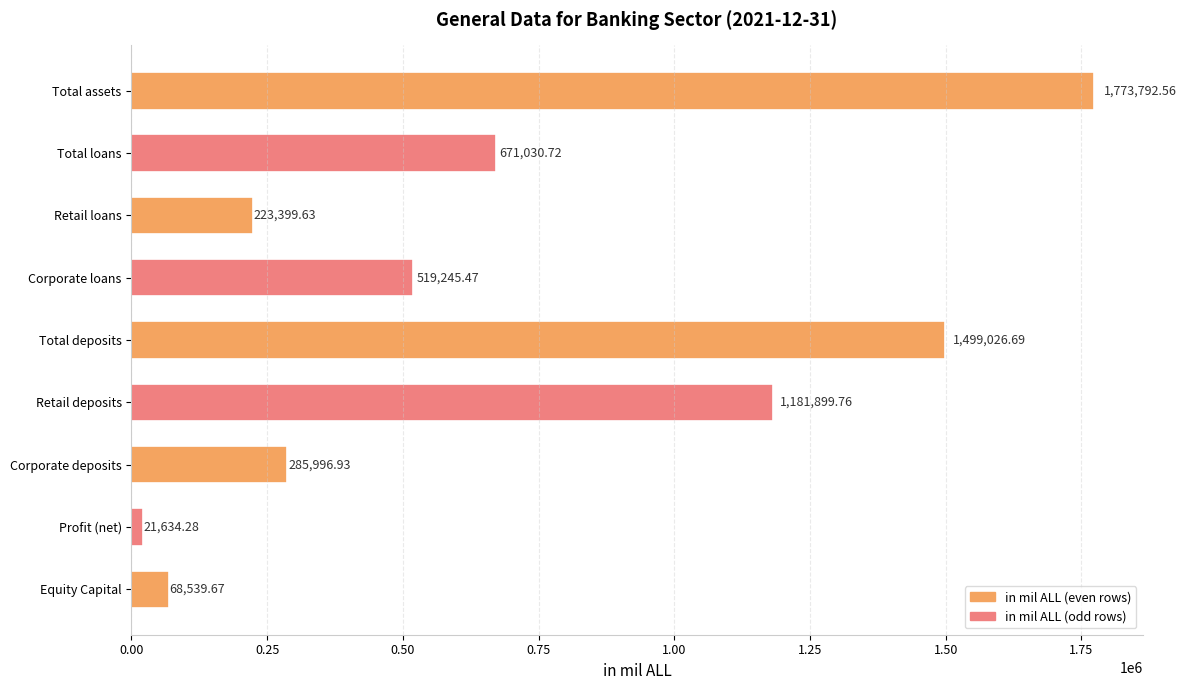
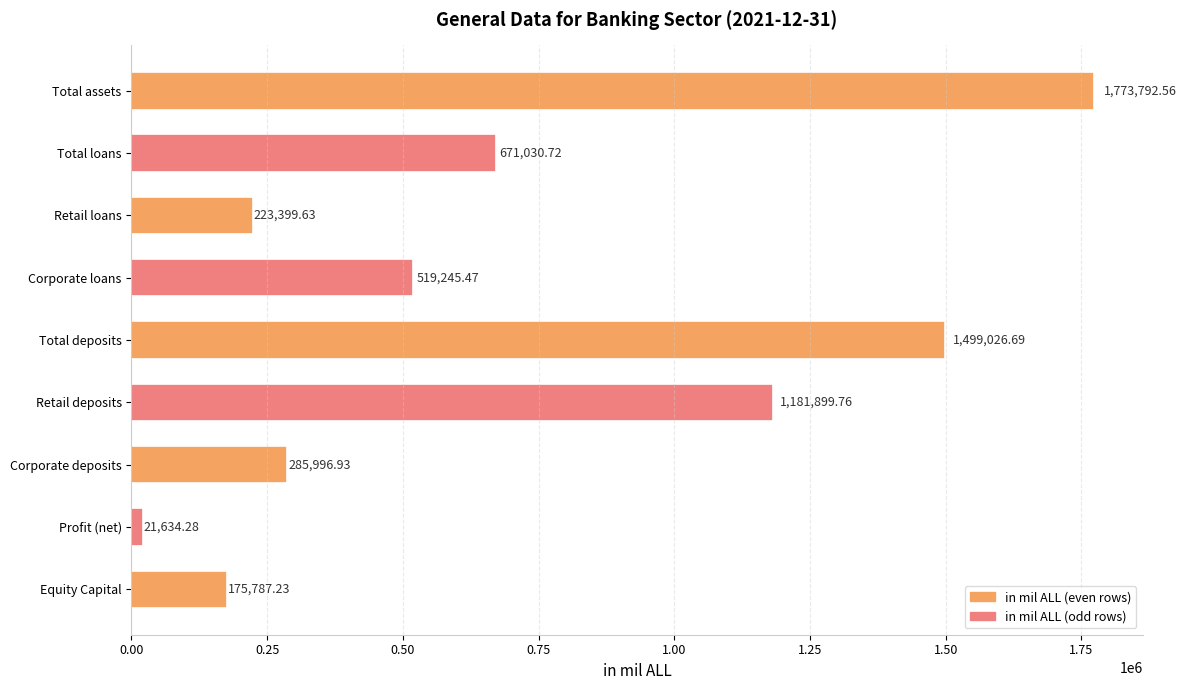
Equity Capital: 68,539.67 -> 175,787.23
